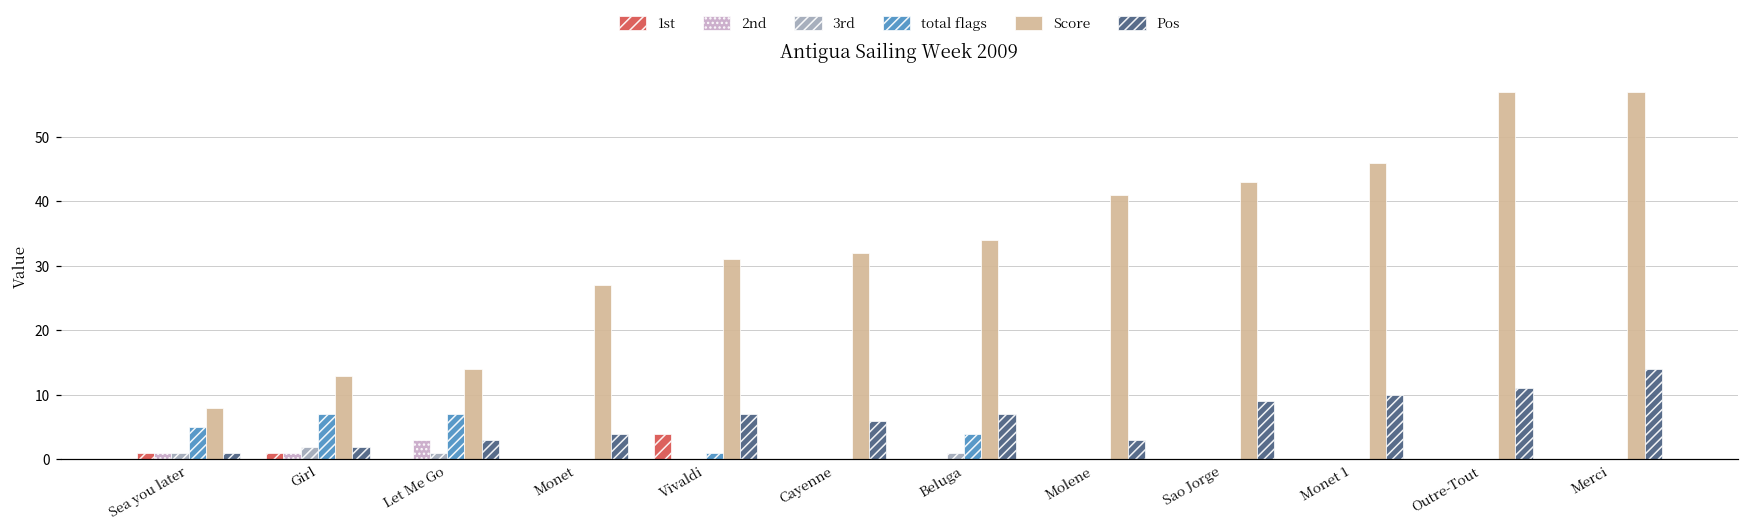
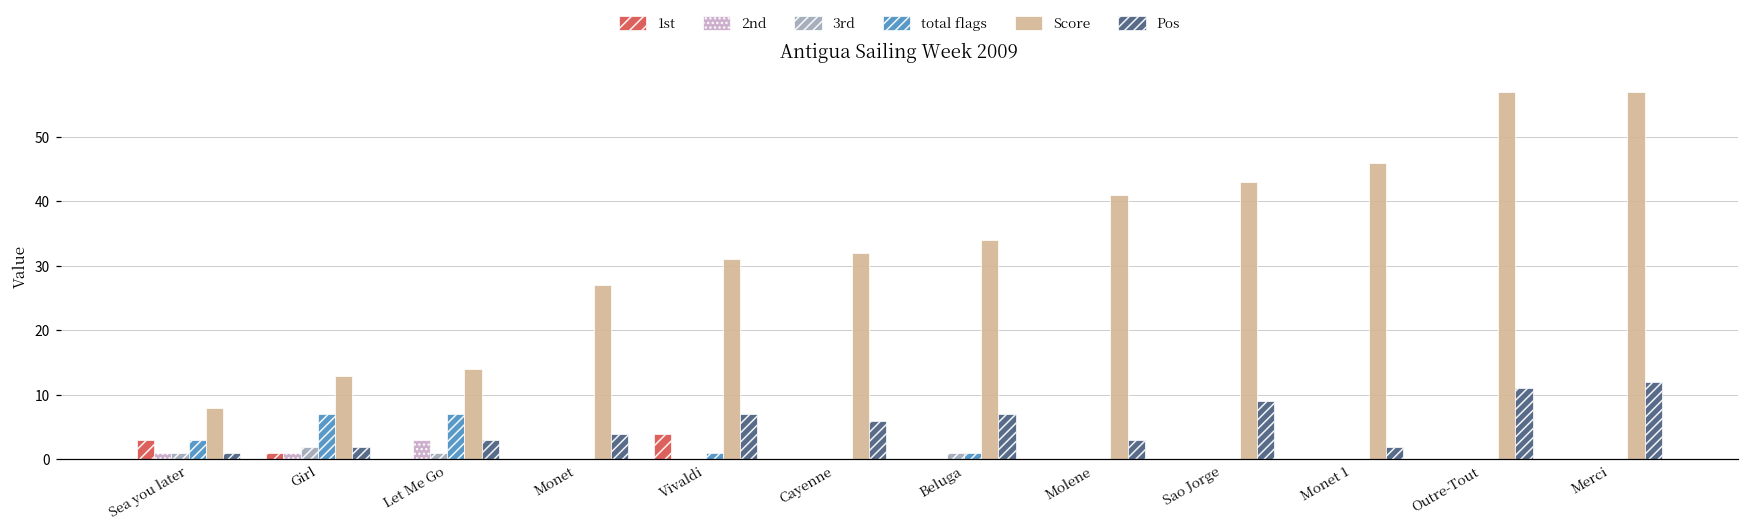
1st, Sea you later: 1 -> 3
total flags, Sea you later: 5 -> 3
total flags, Beluga: 4 -> 1
Pos, Monet 1: 10 -> 2
Pos, Merci: 14 -> 12
